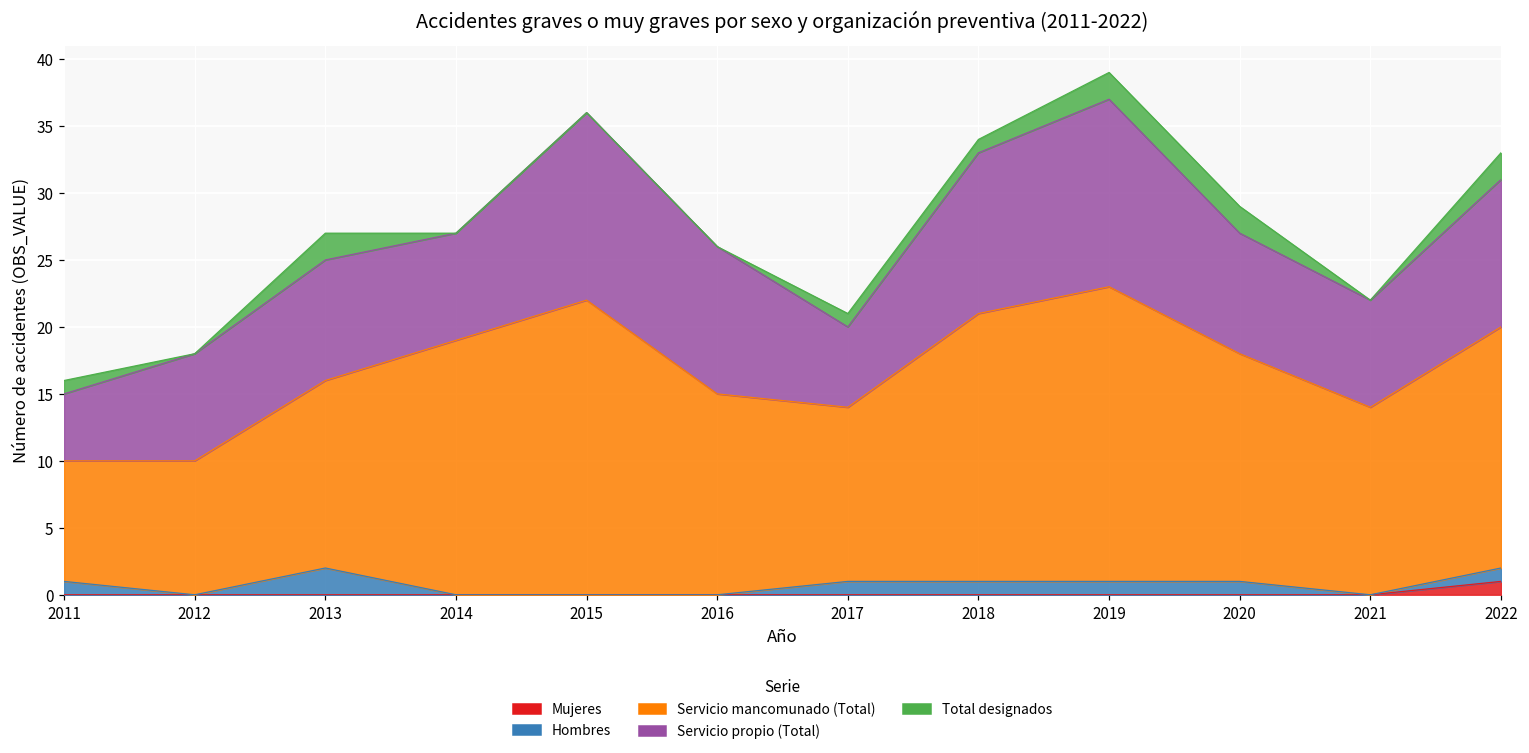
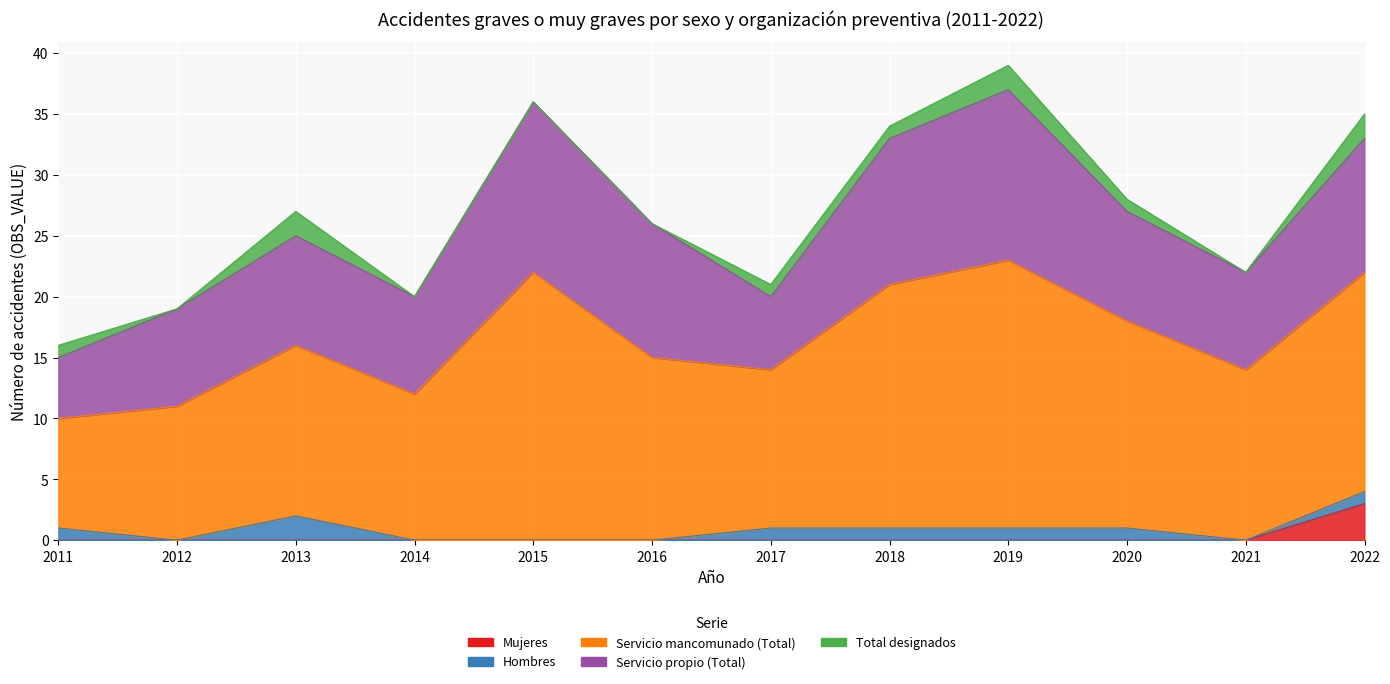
Servicio mancomunado (Total), 2012: 10 -> 11
Servicio mancomunado (Total), 2014: 19 -> 12
Total designados, 2020: 2 -> 1
Mujeres, 2022: 1 -> 3
